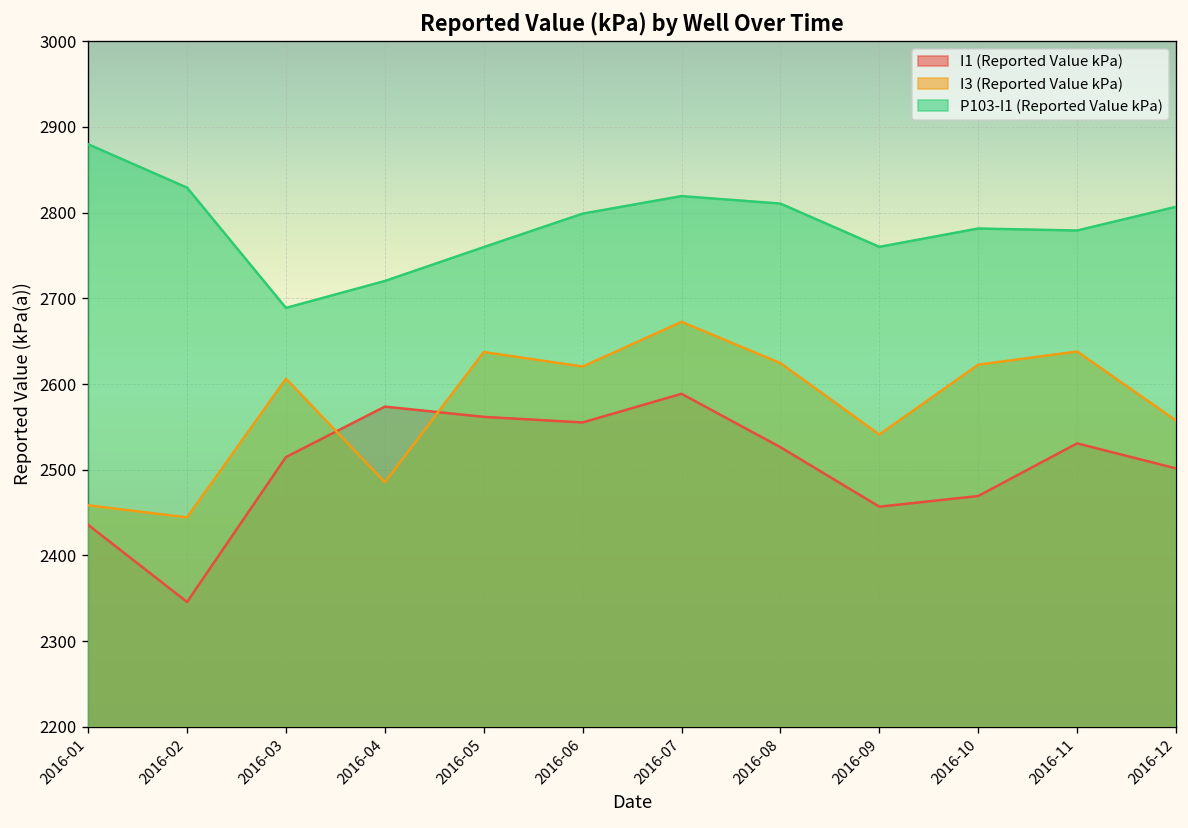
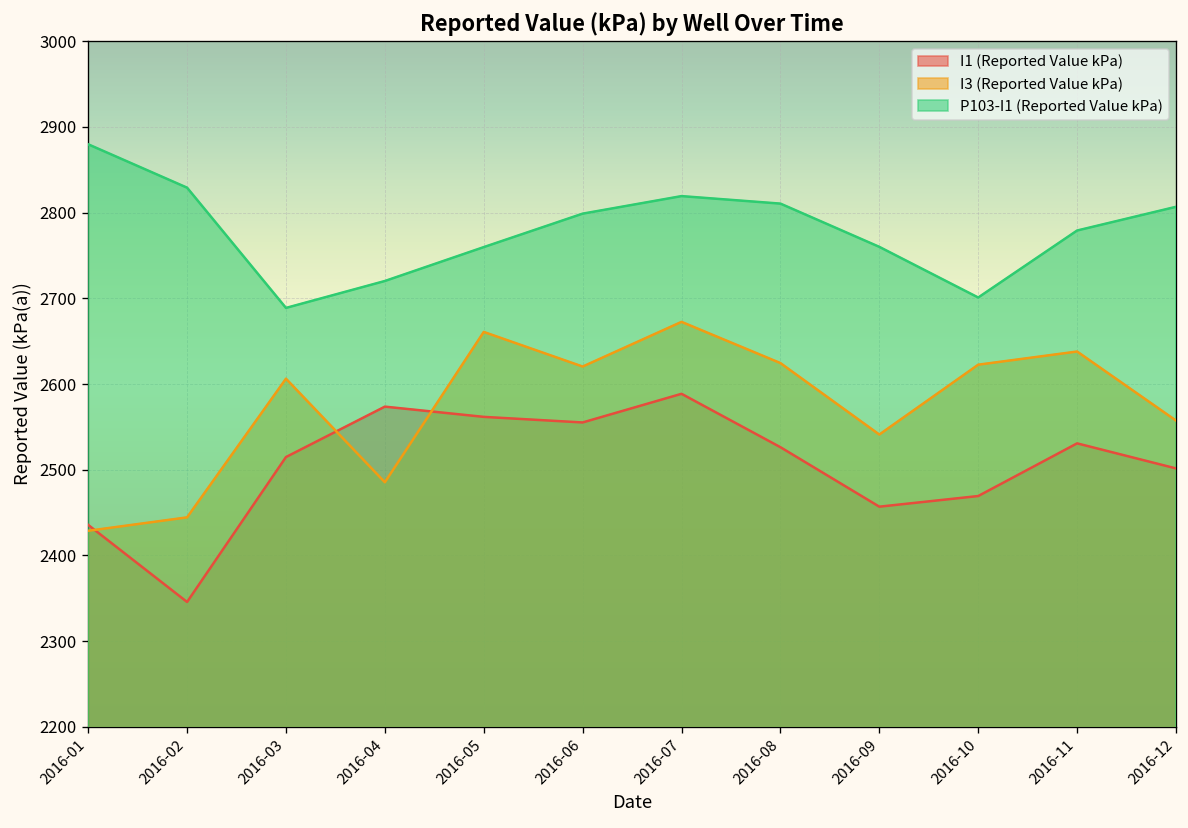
I3 (Reported Value kPa), 2016-01: 2460 -> 2430
I3 (Reported Value kPa), 2016-05: 2640 -> 2660
P103-I1 (Reported Value kPa), 2016-10: 2780 -> 2700
